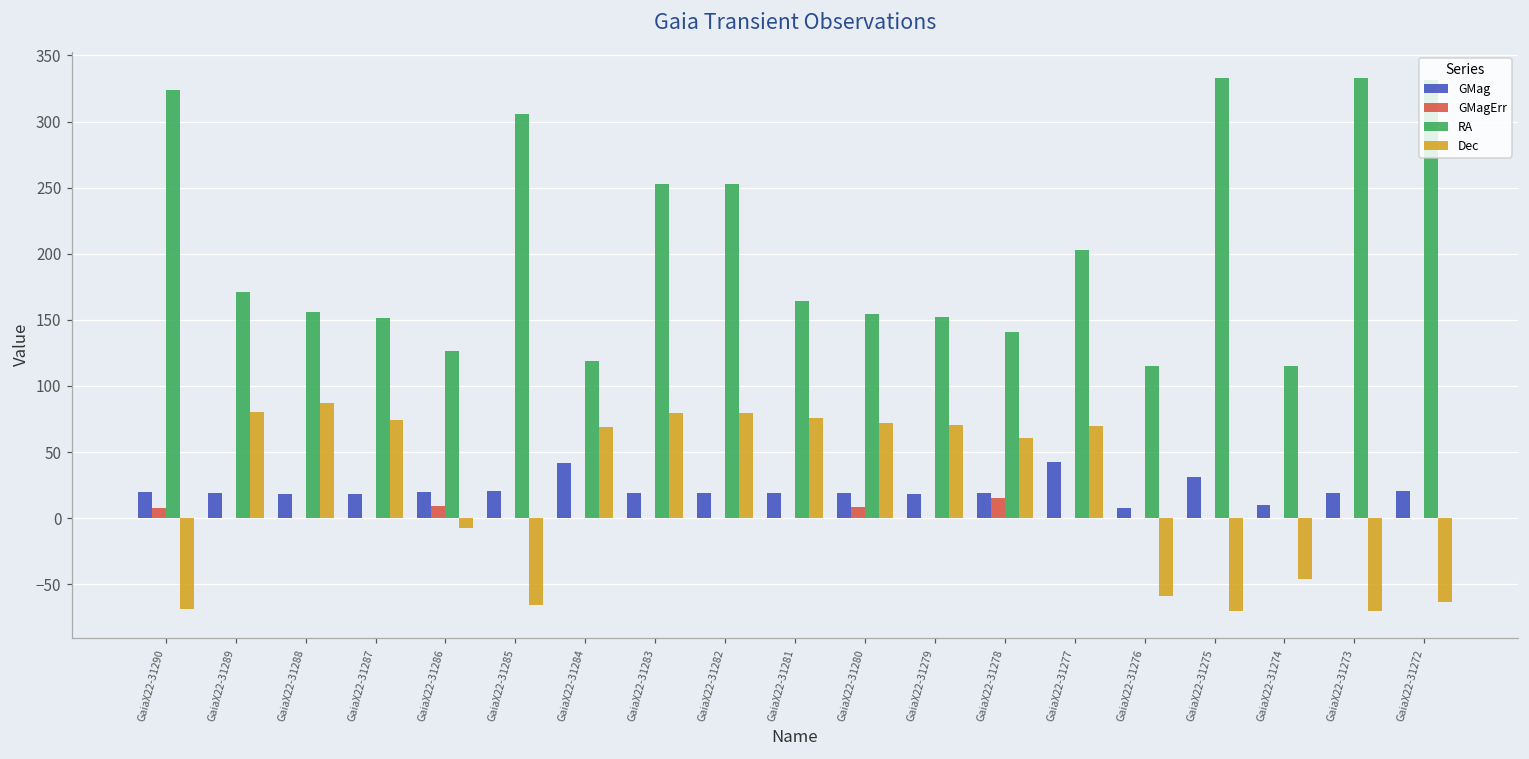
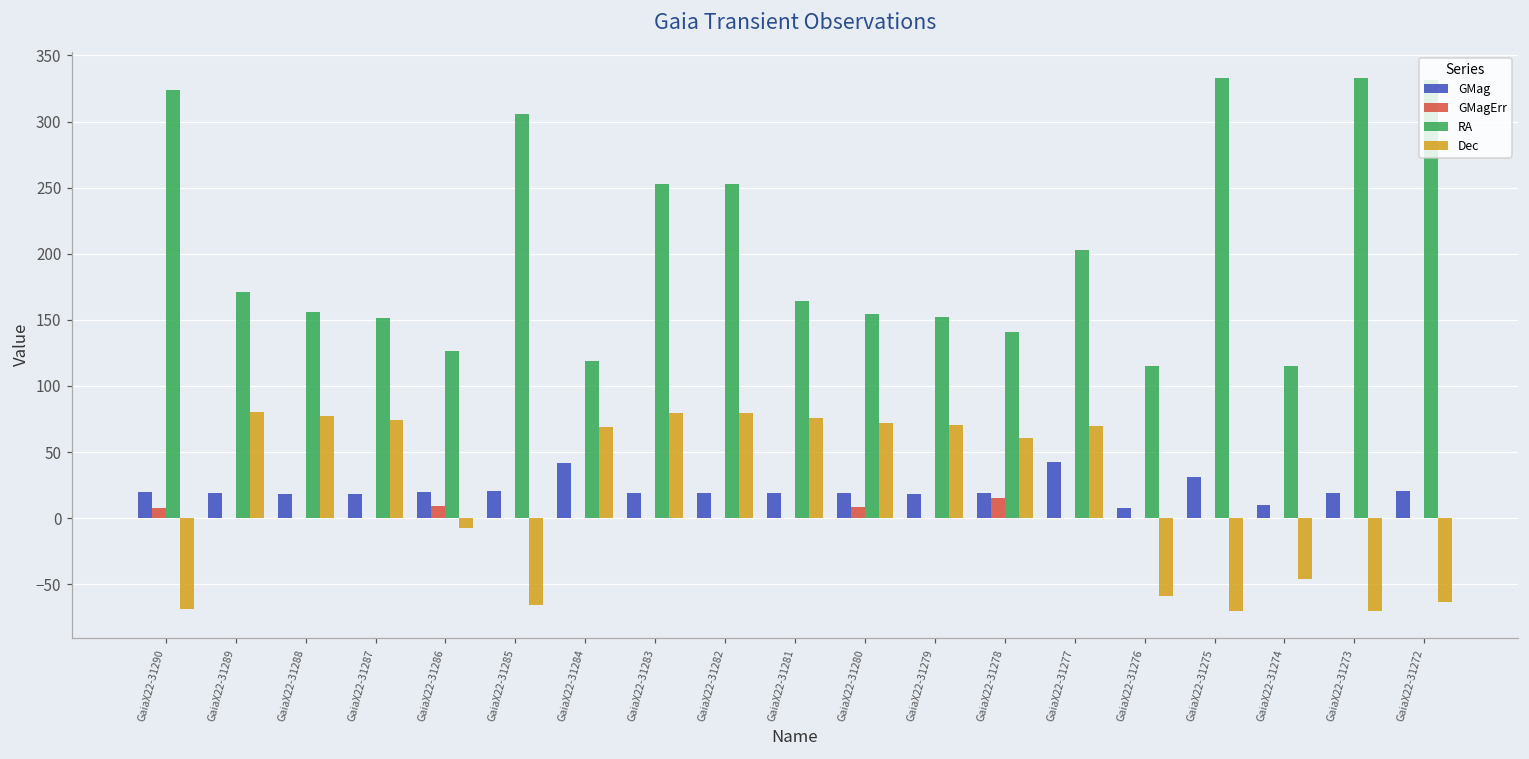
Dec, GaiaX22-31288: 87 -> 77
